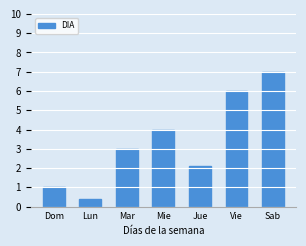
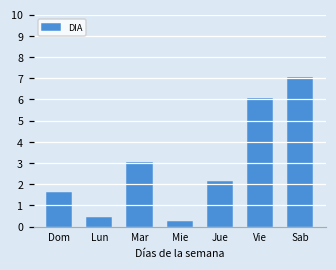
Dom: 1.0 -> 1.6
Mie: 4.0 -> 0.2
